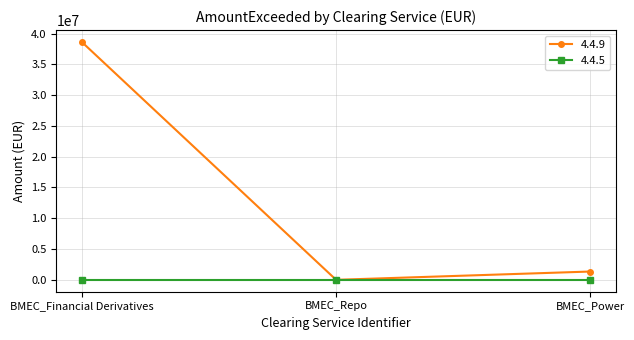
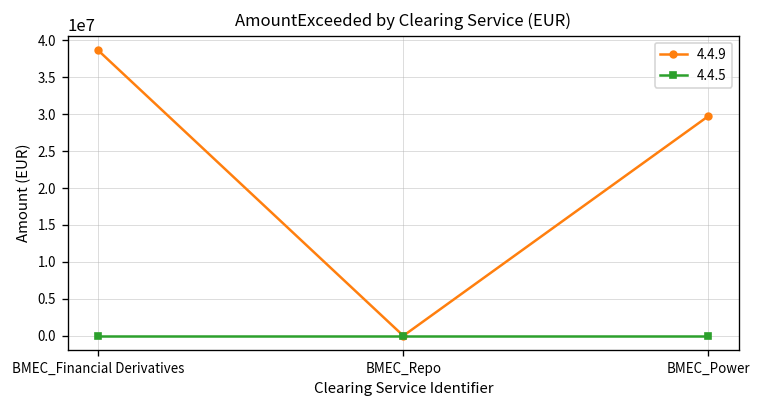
4.4.9, BMEC_Power: 1000000 -> 30000000
